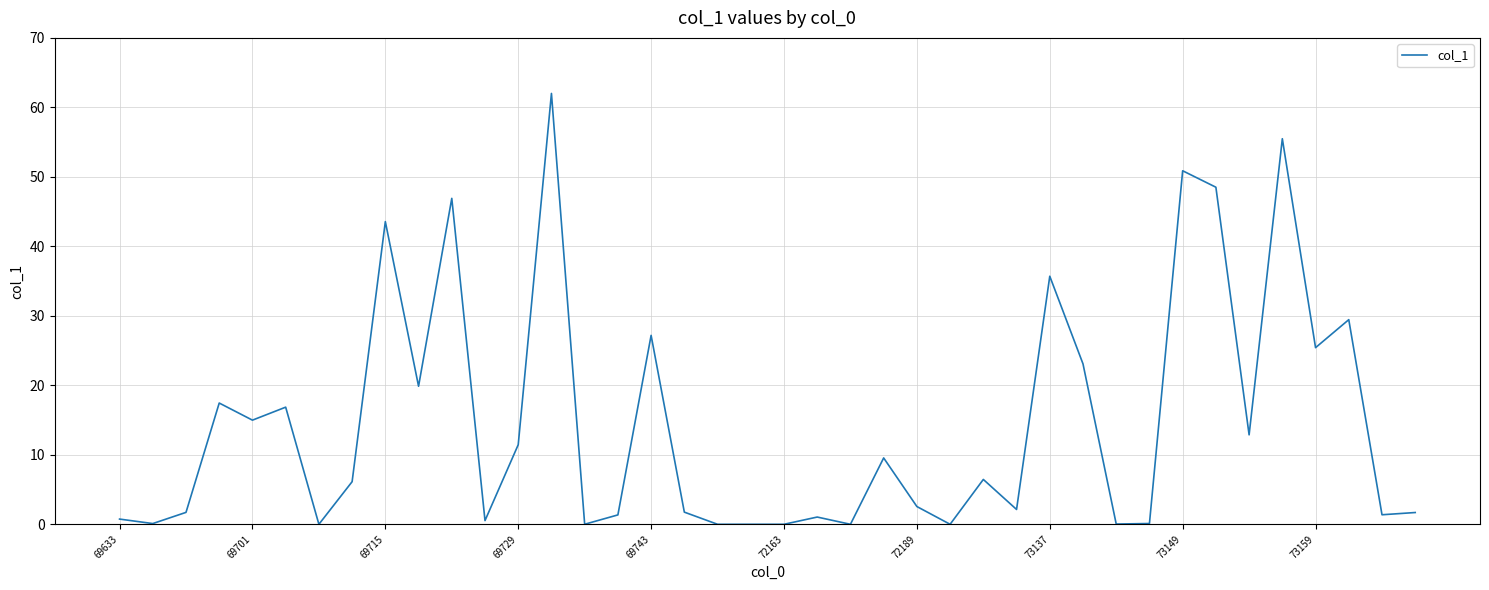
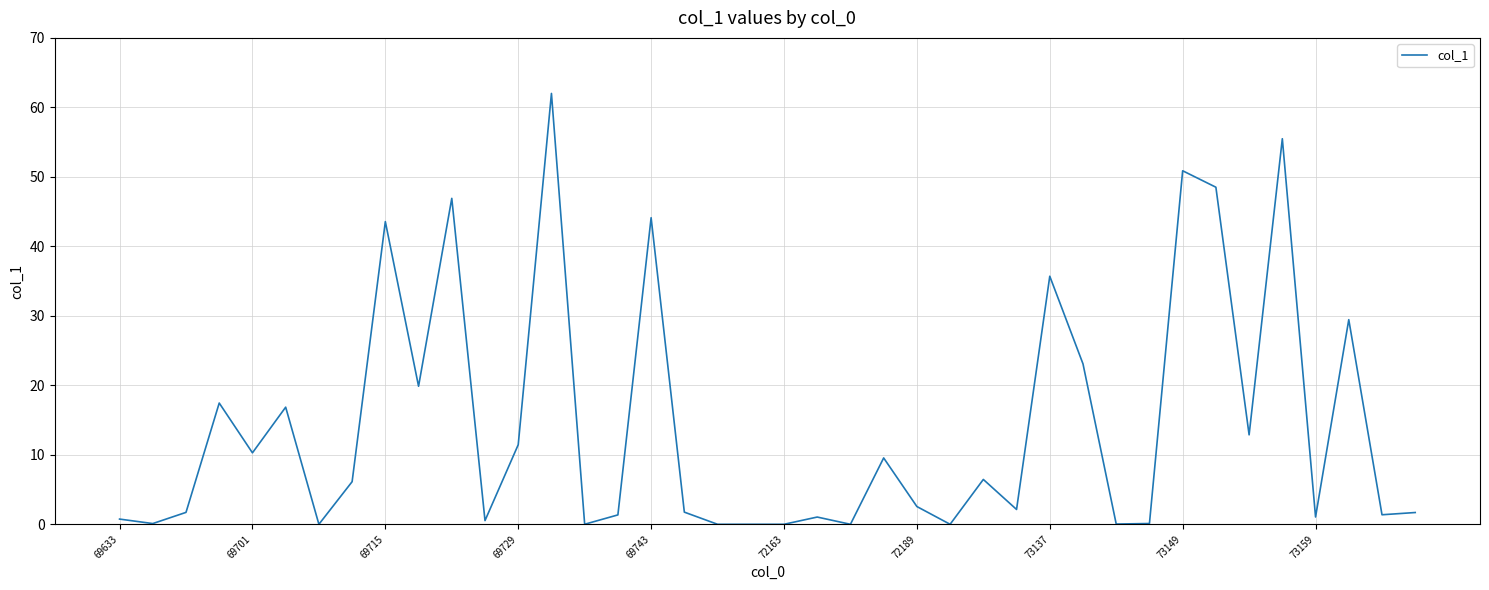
69701: 15 -> 10
69743: 27 -> 44
73159: 25 -> 1
